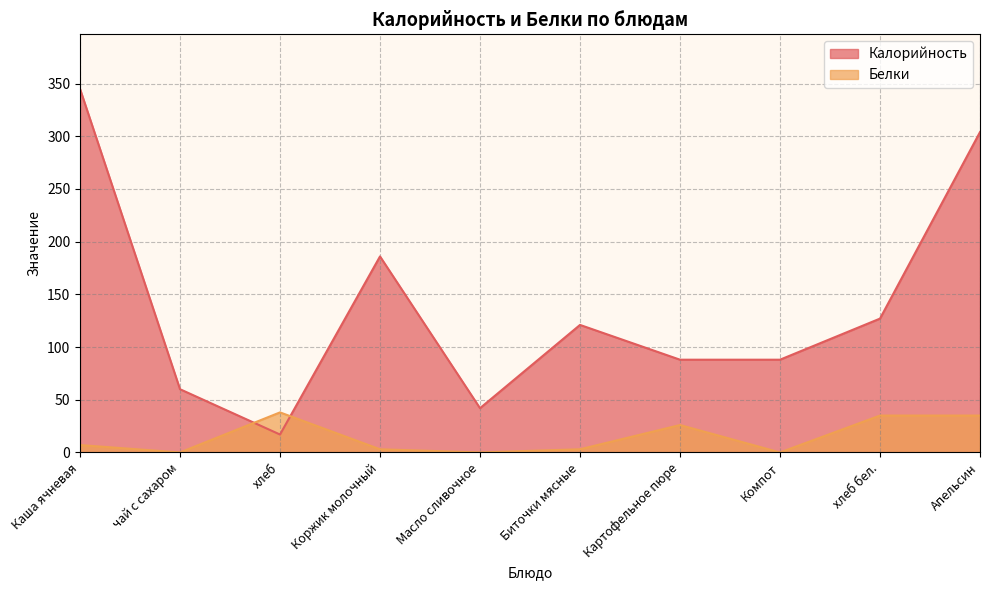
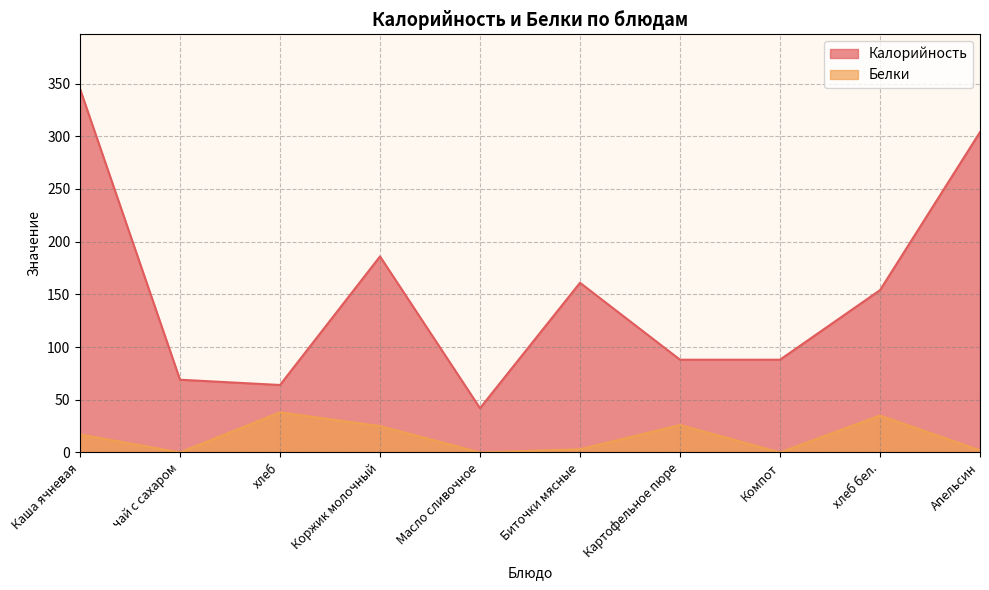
Белки, Каша ячневая: 7 -> 17
Калорийность, чай с сахаром: 60 -> 69
Калорийность, хлеб: 17 -> 64
Белки, Коржик молочный: 3 -> 25
Калорийность, Биточки мясные: 121 -> 161
Калорийность, хлеб бел.: 127 -> 154
Белки, Апельсин: 35 -> 2
